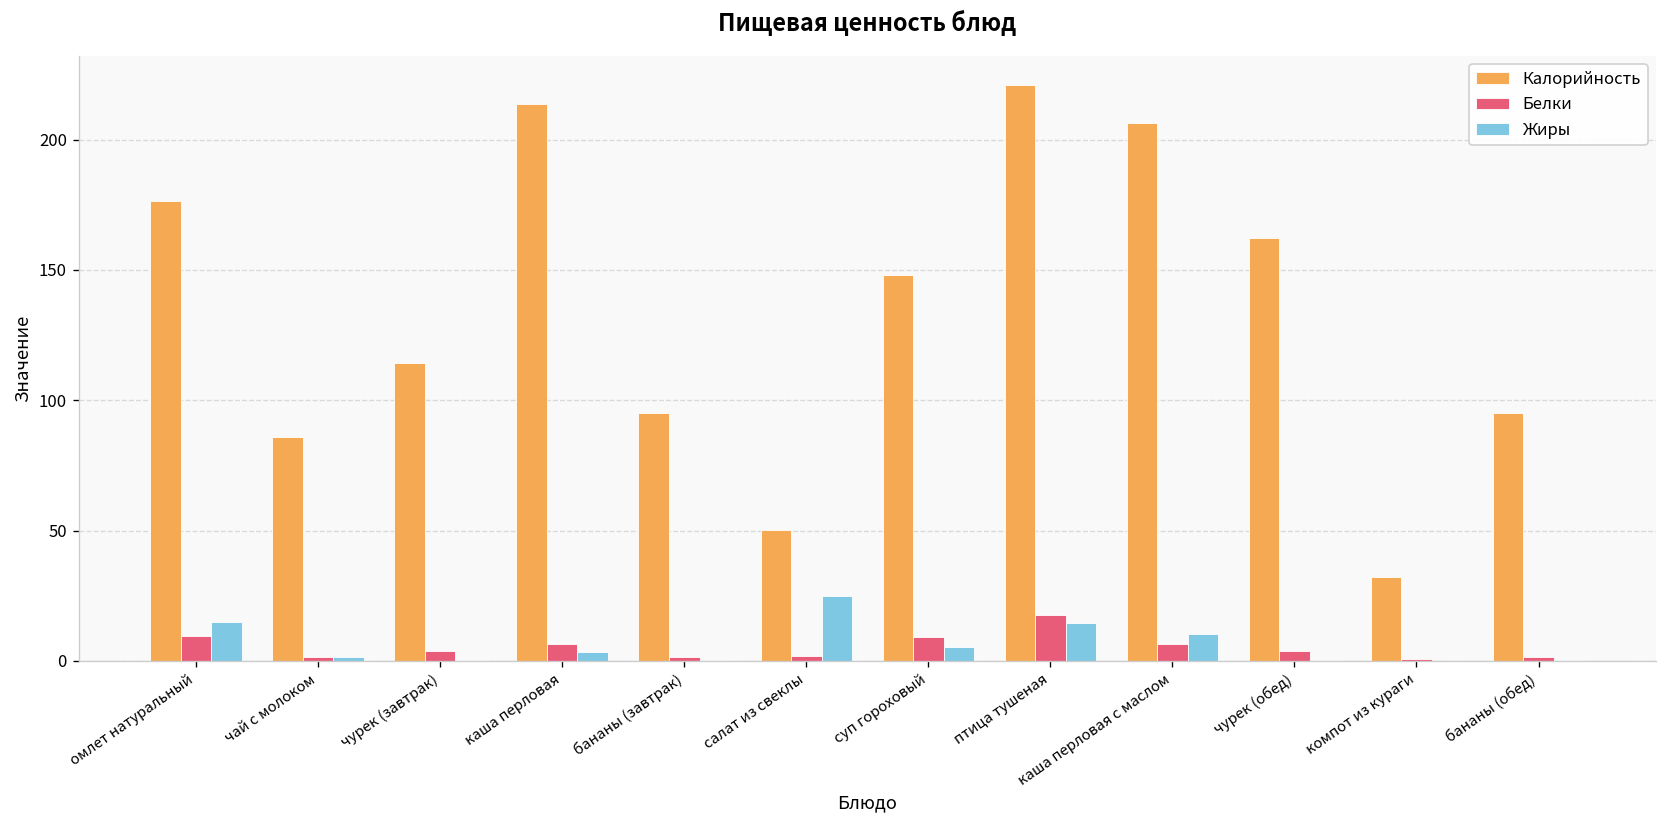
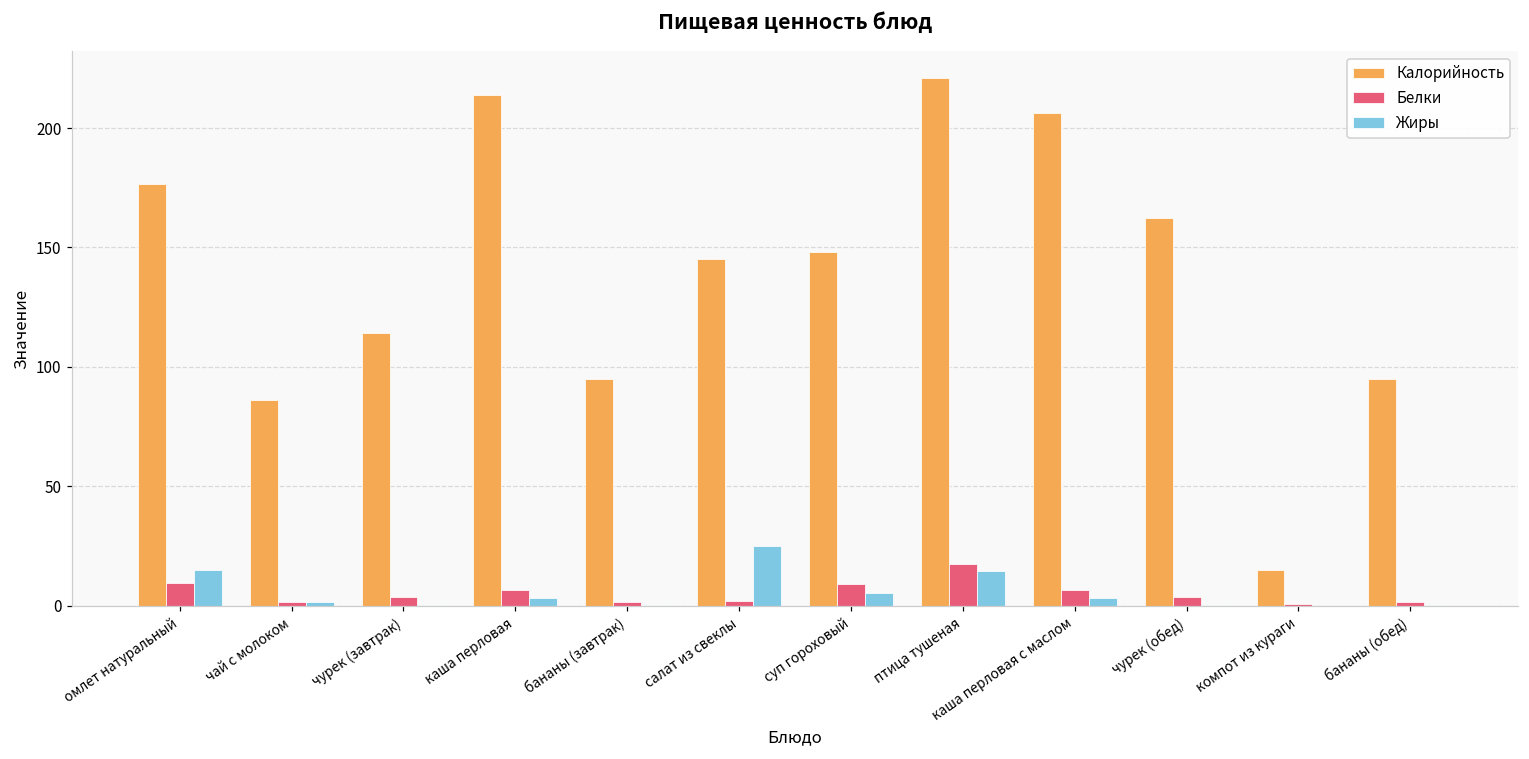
Калорийность, салат из свеклы: 50 -> 145
Жиры, каша перловая с маслом: 10 -> 3
Калорийность, компот из кураги: 32 -> 15
